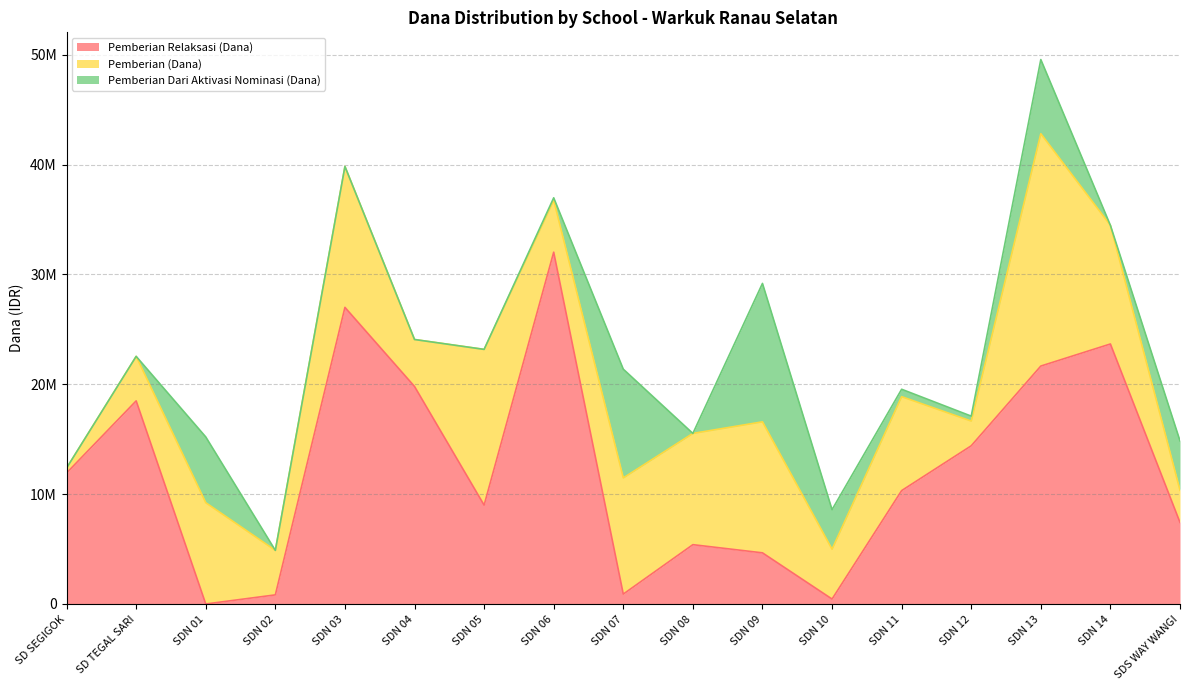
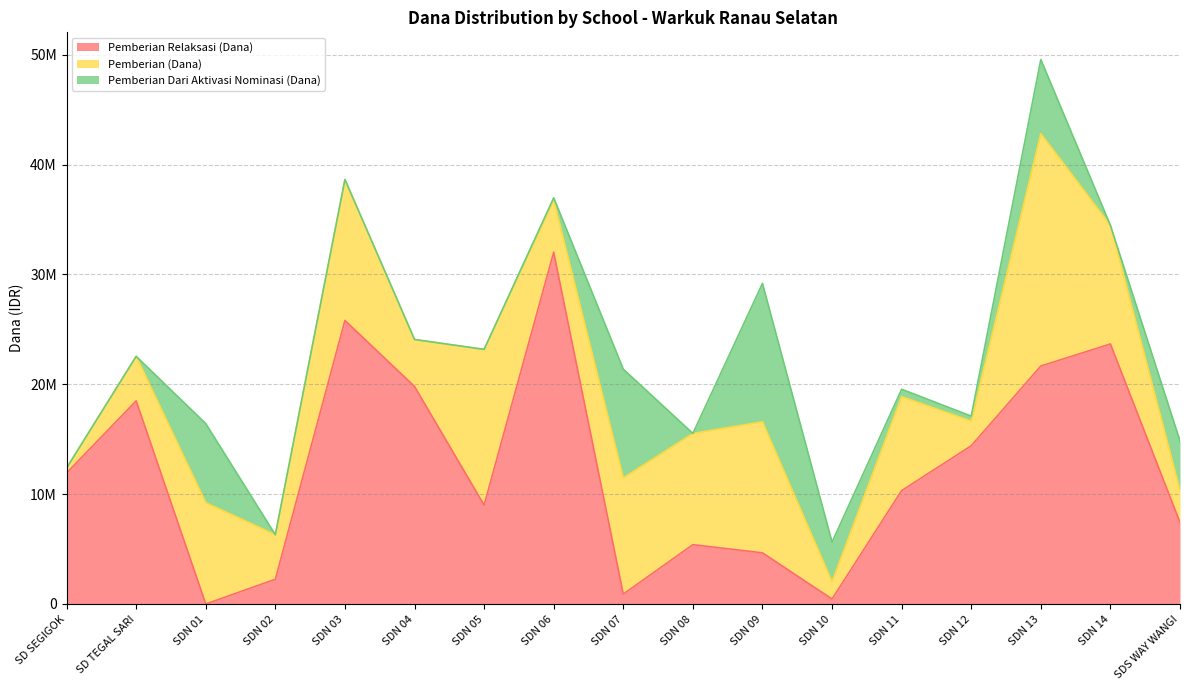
Pemberian Dari Aktivasi Nominasi (Dana), SDN 01: 6000000 -> 7200000
Pemberian Relaksasi (Dana), SDN 02: 800000 -> 2300000
Pemberian Relaksasi (Dana), SDN 03: 27000000 -> 25800000
Pemberian (Dana), SDN 10: 4500000 -> 1600000
